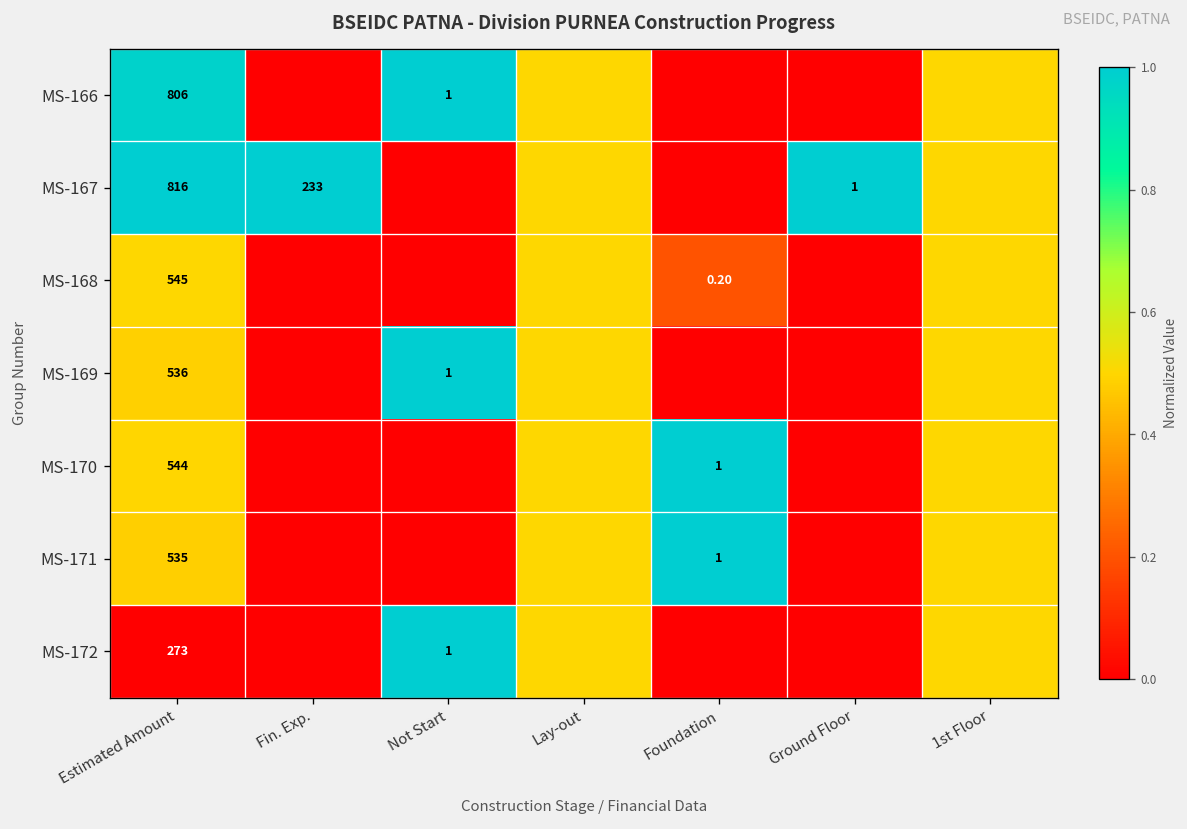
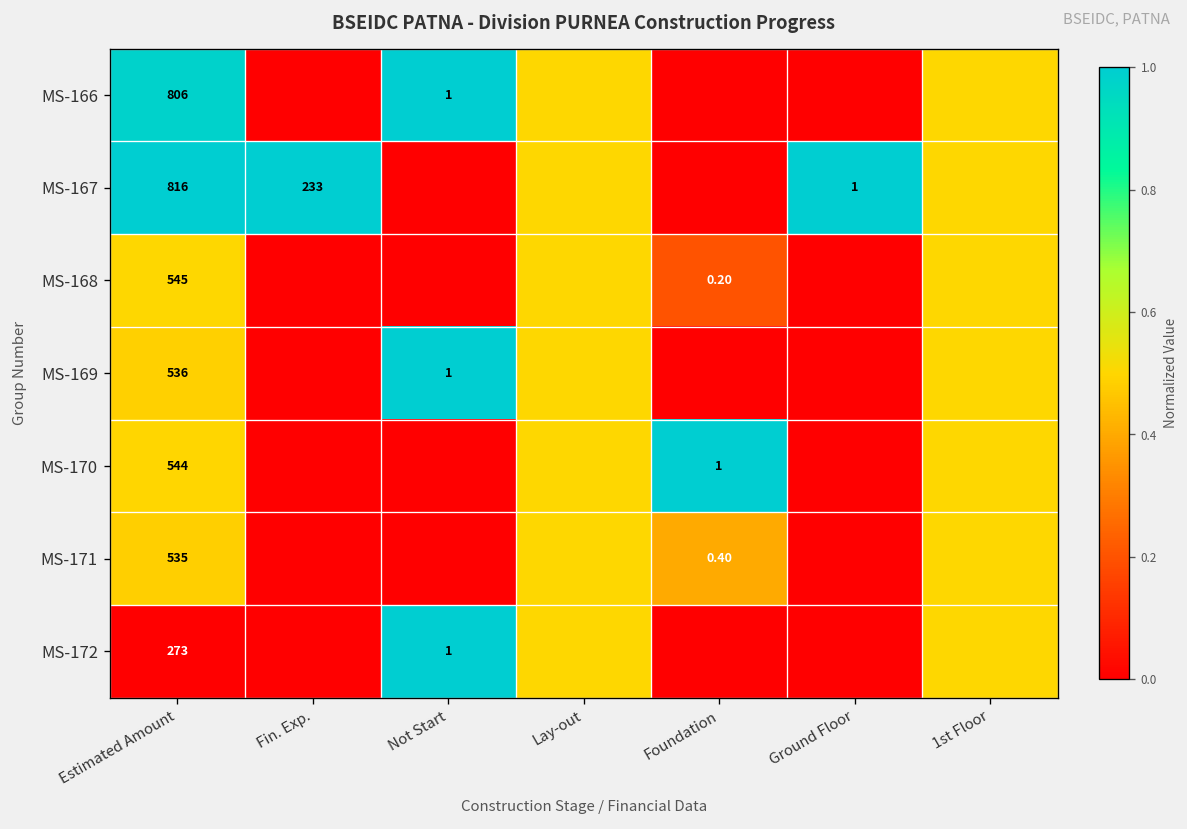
MS-171, Foundation: 1 -> 0.40
